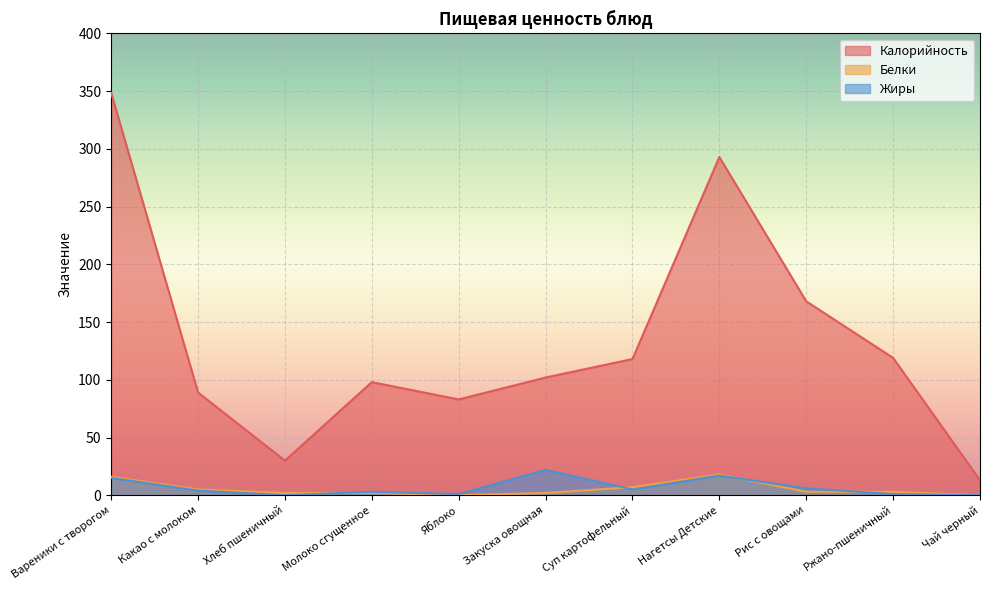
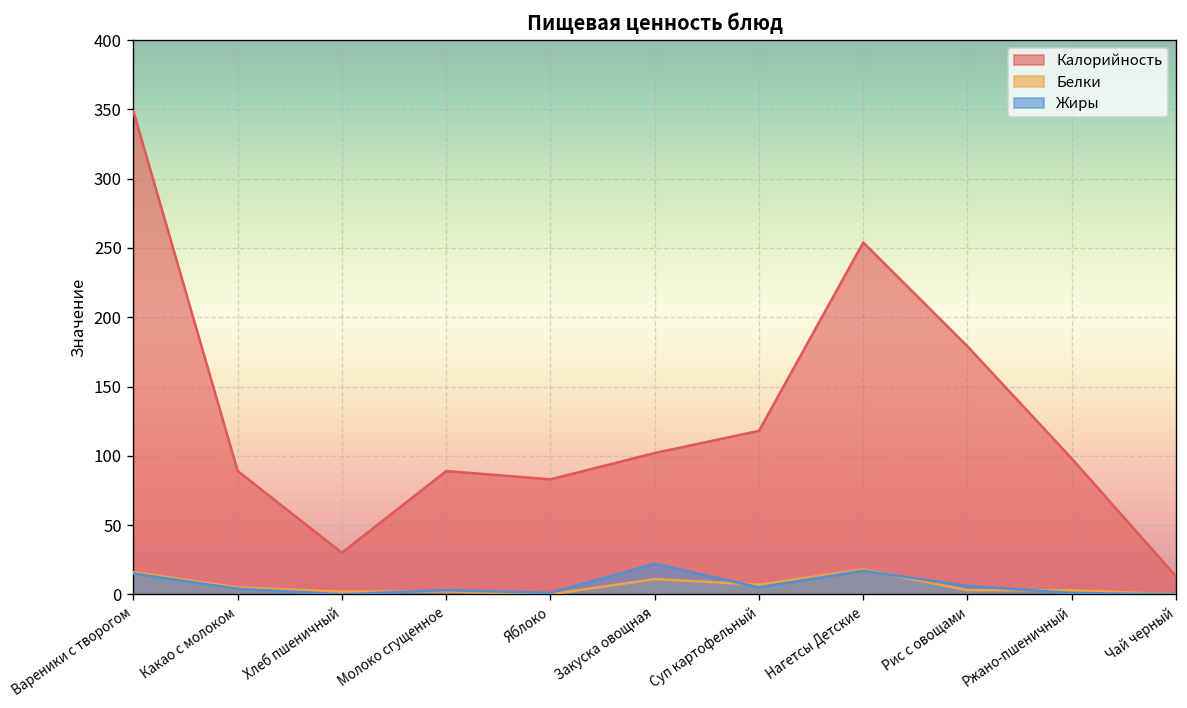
Калорийность, Молоко сгущенное: 98 -> 89
Белки, Закуска овощная: 2 -> 11
Калорийность, Нагетсы Детские: 293 -> 254
Калорийность, Рис с овощами: 168 -> 179
Калорийность, Ржано-пшеничный: 119 -> 98
